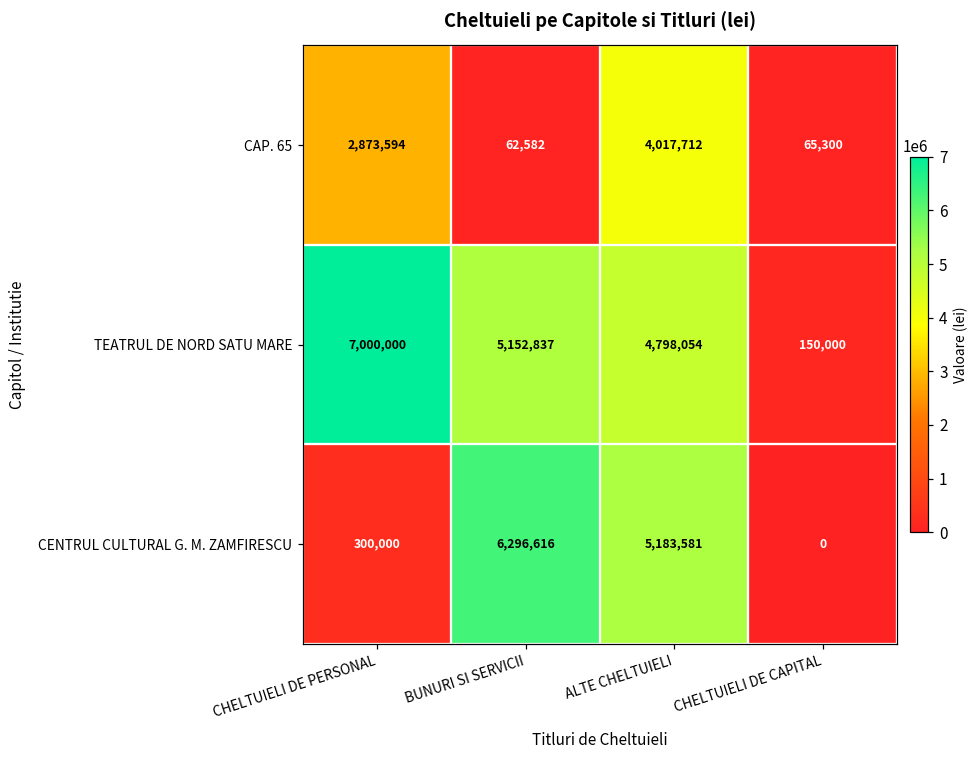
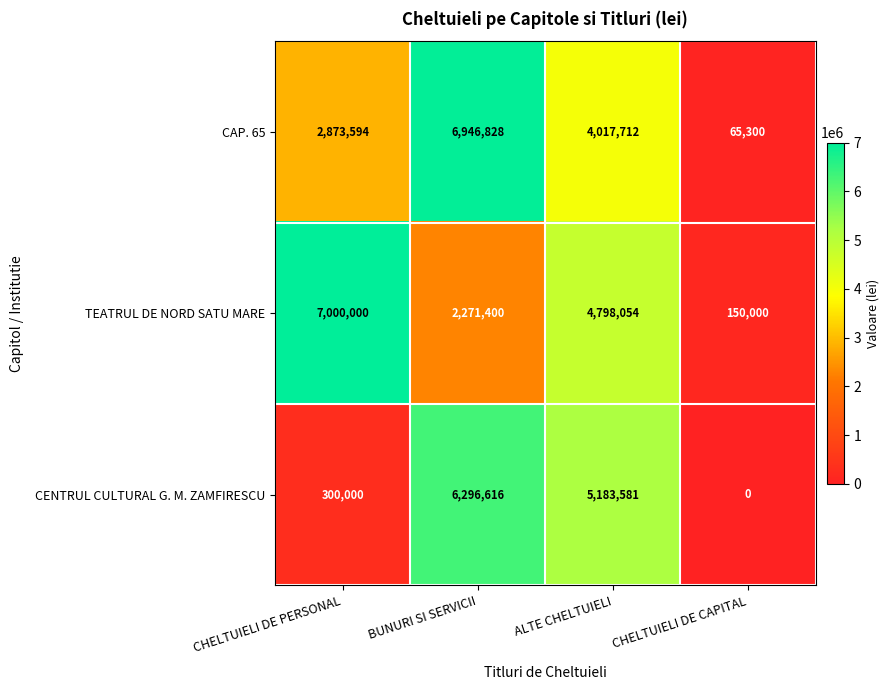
CAP. 65, BUNURI SI SERVICII: 62,582 -> 6,946,828
TEATRUL DE NORD SATU MARE, BUNURI SI SERVICII: 5,152,837 -> 2,271,400
